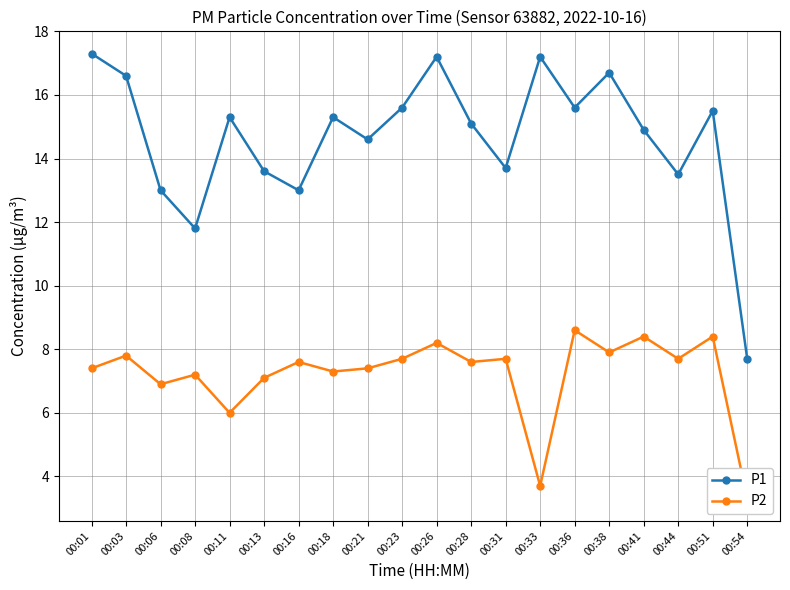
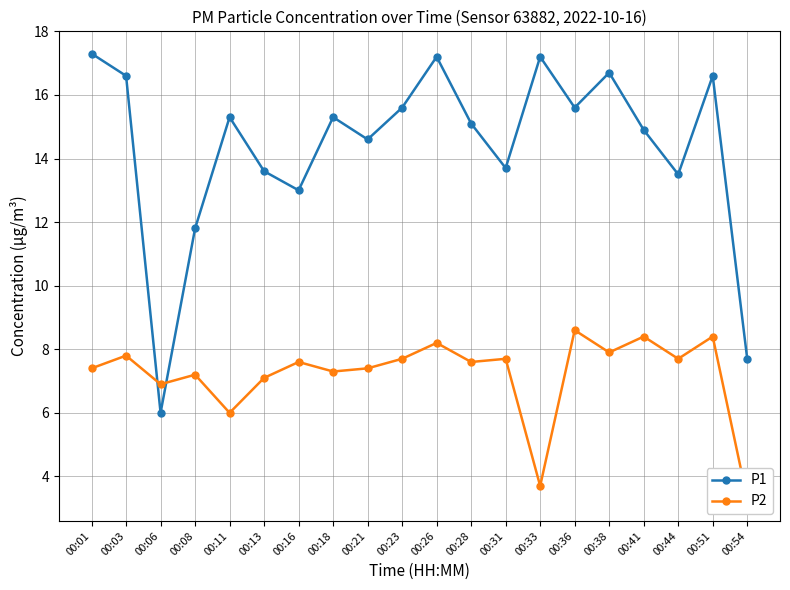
P1, 00:06: 13 -> 6
P1, 00:51: 15.5 -> 16.6
